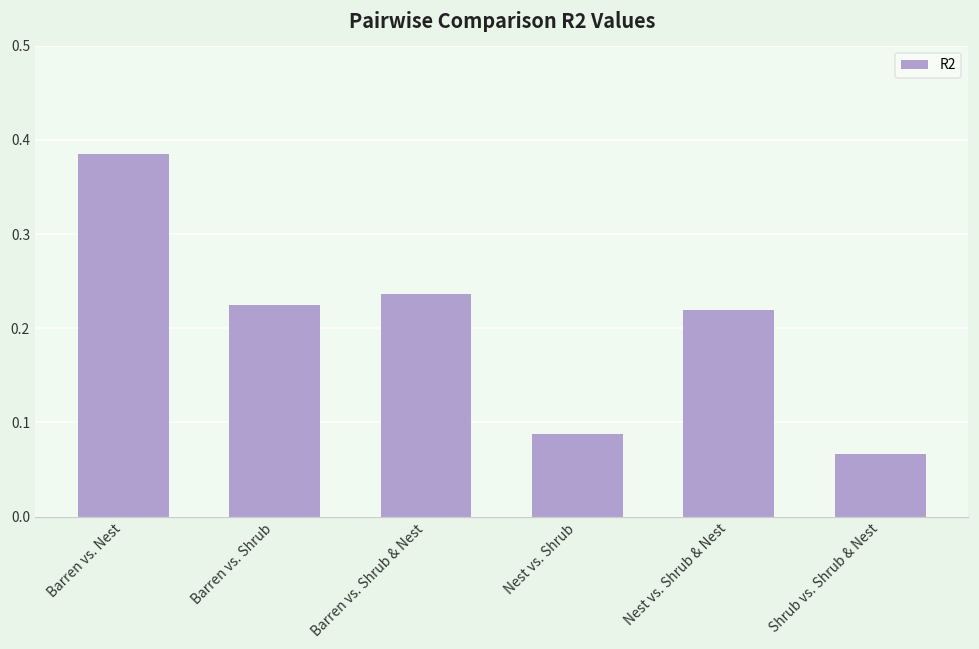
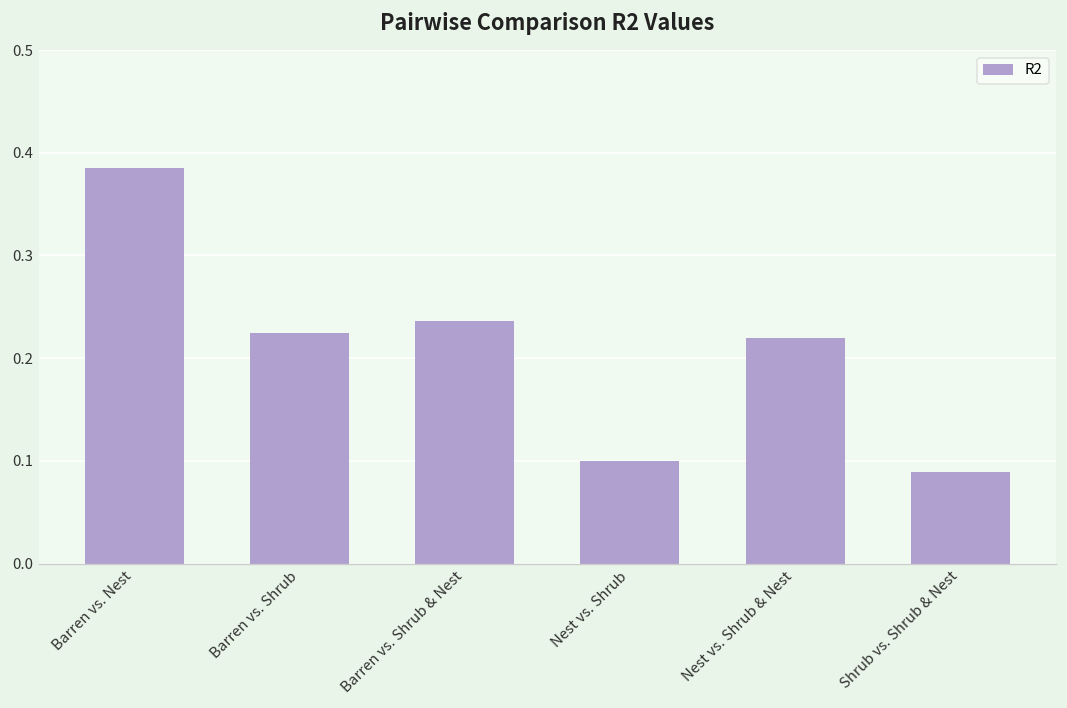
Nest vs. Shrub: 0.09 -> 0.10
Shrub vs. Shrub & Nest: 0.07 -> 0.09
